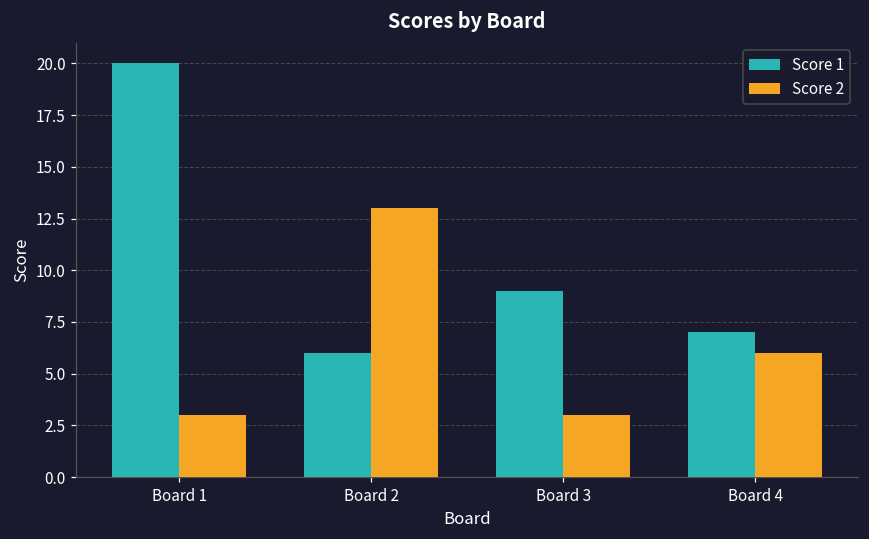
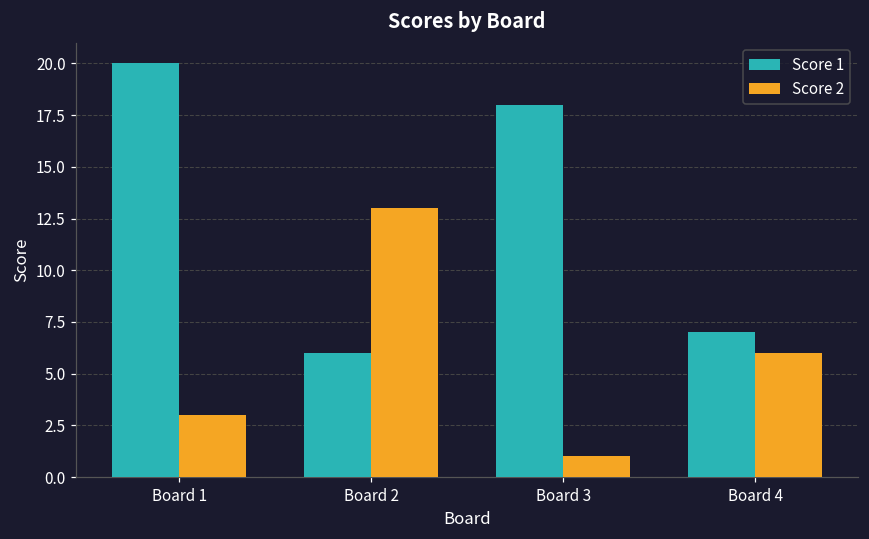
Score 1, Board 3: 9 -> 18
Score 2, Board 3: 3 -> 1
